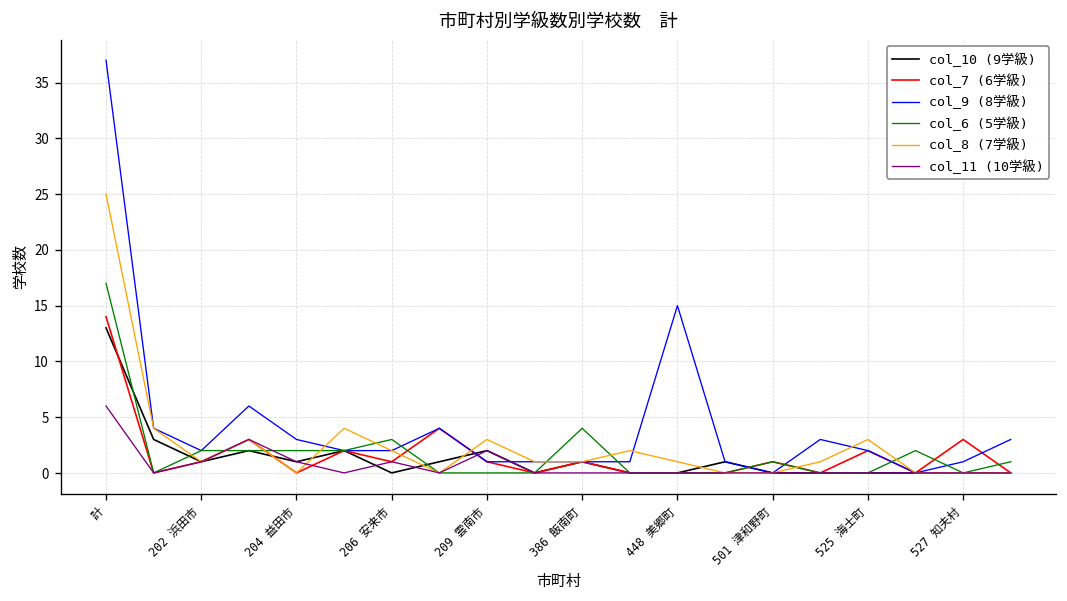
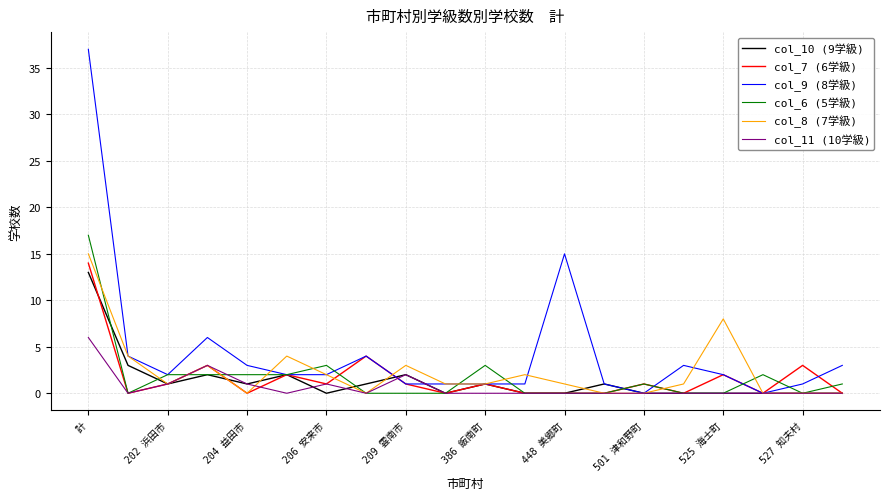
col_8 (7学級), 計: 25 -> 15
col_6 (5学級), 386 飯南町: 4 -> 3
col_8 (7学級), 525 海士町: 3 -> 8
